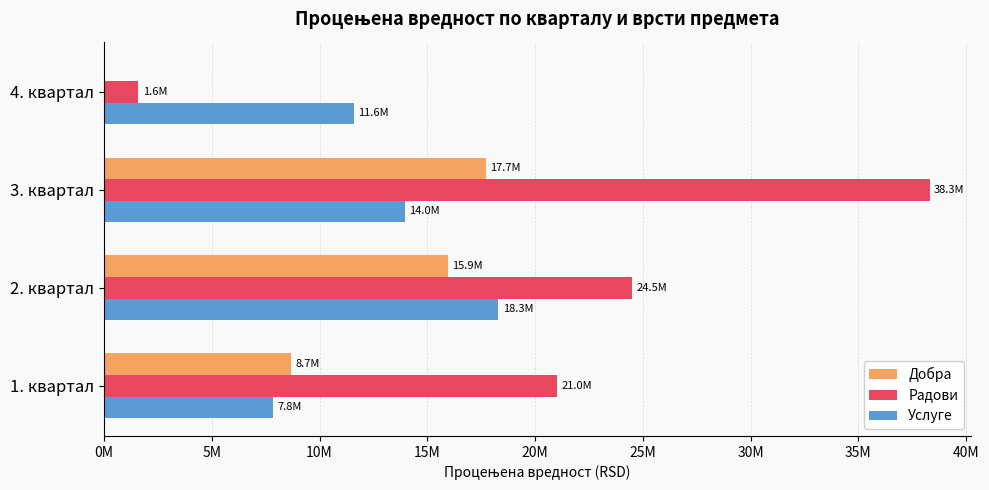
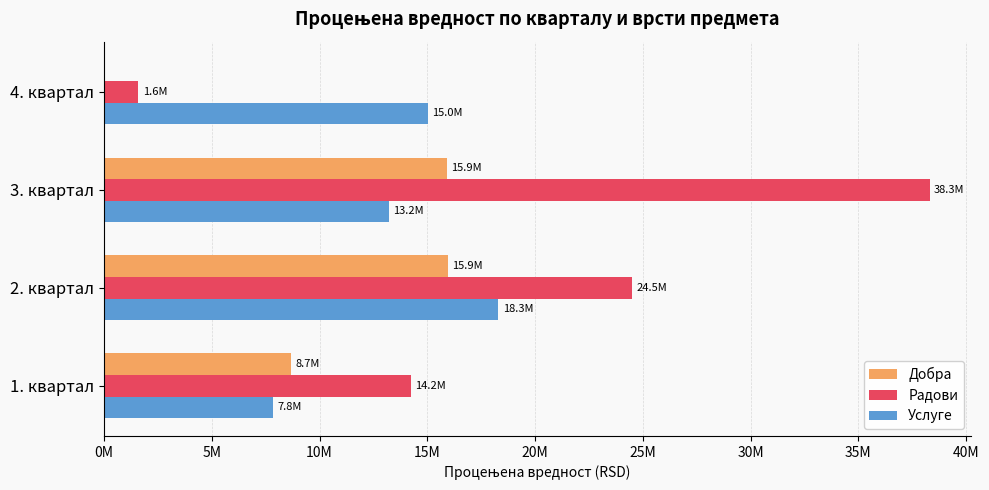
Услуге, 4. квартал: 11.6M -> 15.0M
Добра, 3. квартал: 17.7M -> 15.9M
Услуге, 3. квартал: 14.0M -> 13.2M
Радови, 1. квартал: 21.0M -> 14.2M
